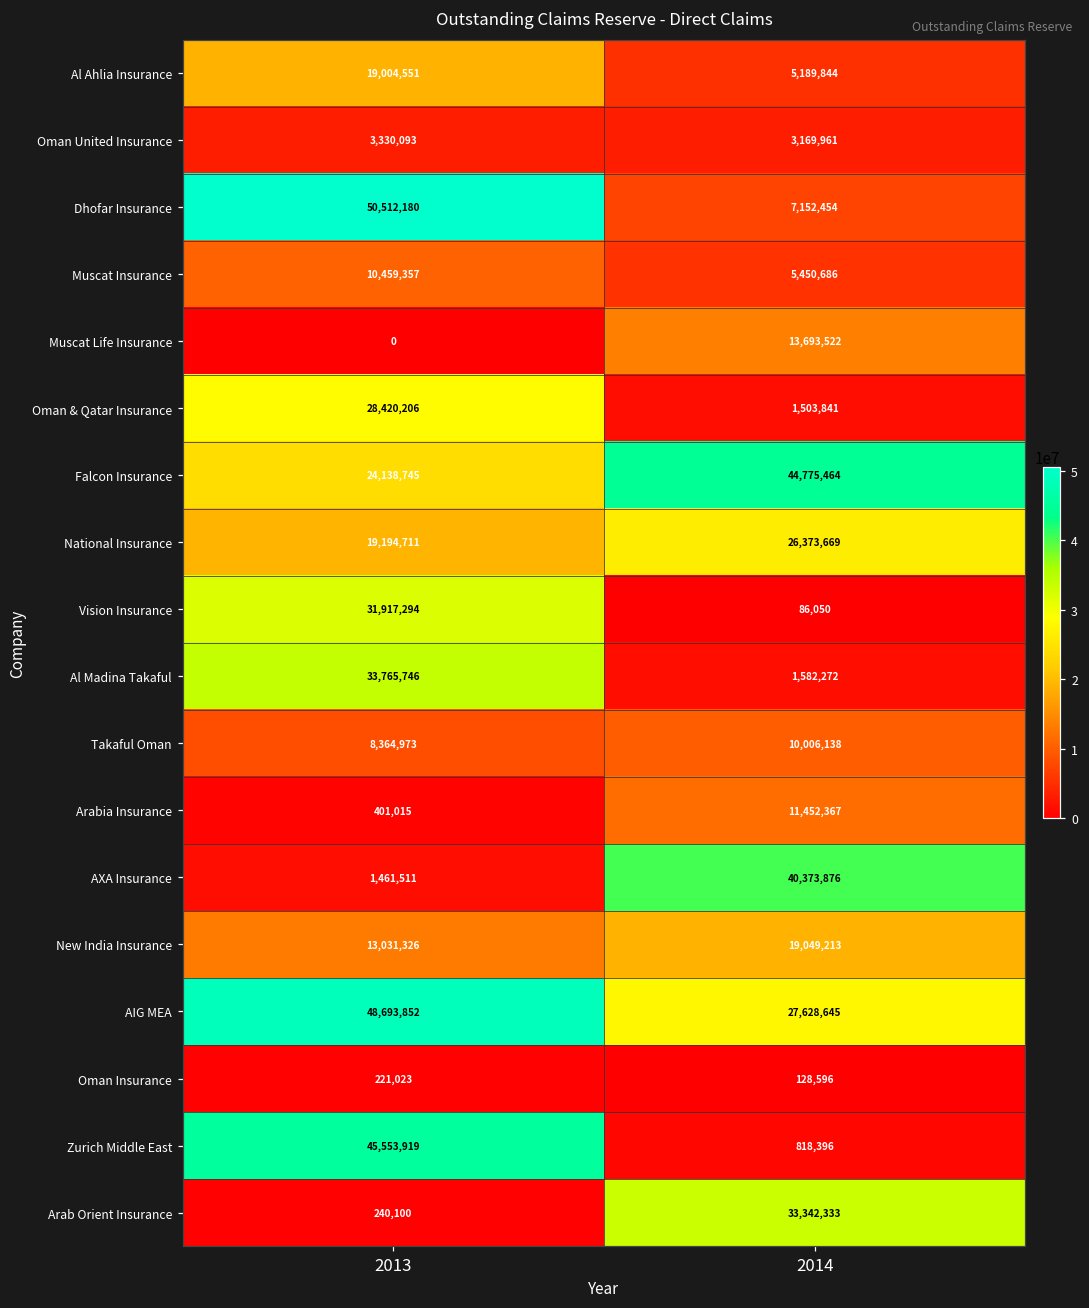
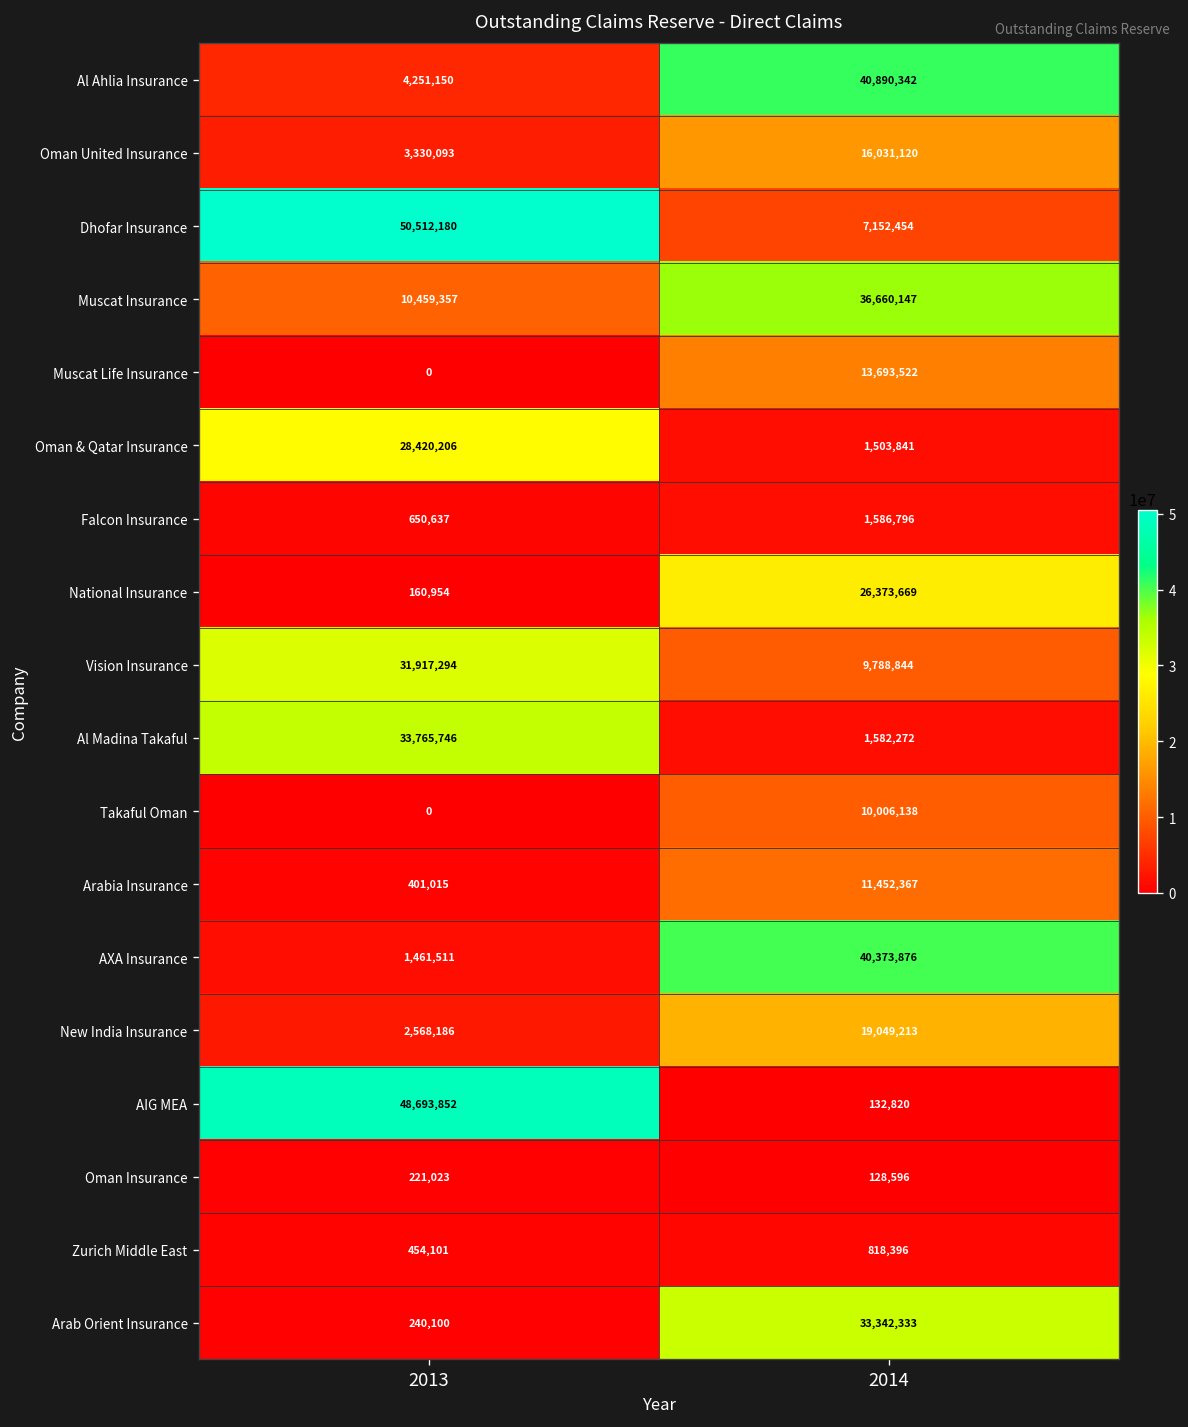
Al Ahlia Insurance, 2013: 19,004,551 -> 4,251,150
Al Ahlia Insurance, 2014: 5,189,844 -> 40,890,342
Oman United Insurance, 2014: 3,169,961 -> 16,031,120
Muscat Insurance, 2014: 5,450,686 -> 36,660,147
Falcon Insurance, 2013: 24,138,745 -> 650,637
Falcon Insurance, 2014: 44,775,464 -> 1,586,796
National Insurance, 2013: 19,194,711 -> 160,954
Vision Insurance, 2014: 86,050 -> 9,788,844
Takaful Oman, 2013: 8,364,973 -> 0
New India Insurance, 2013: 13,031,326 -> 2,568,186
AIG MEA, 2014: 27,628,645 -> 132,820
Zurich Middle East, 2013: 45,553,919 -> 454,101
